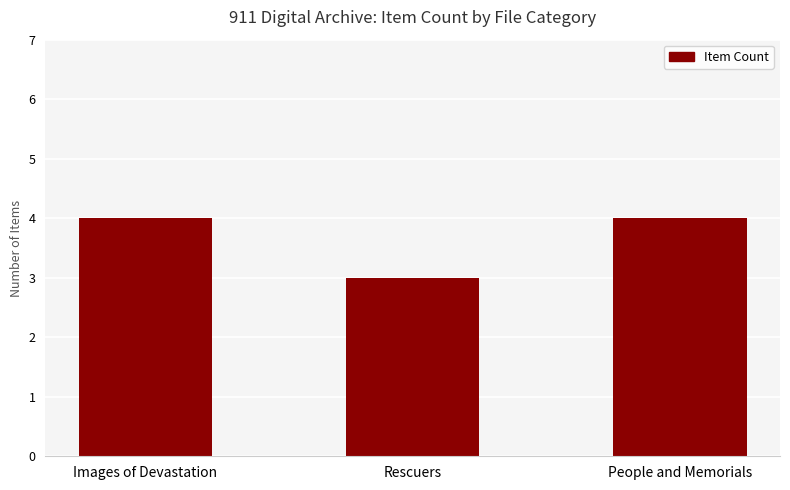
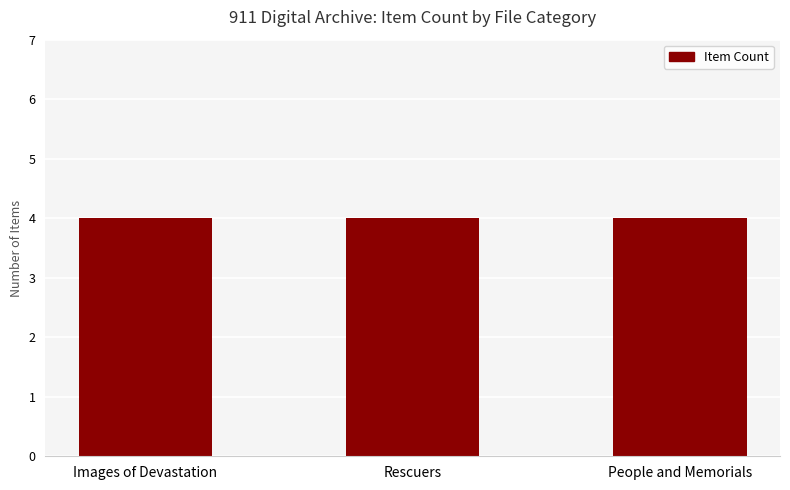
Rescuers: 3 -> 4
